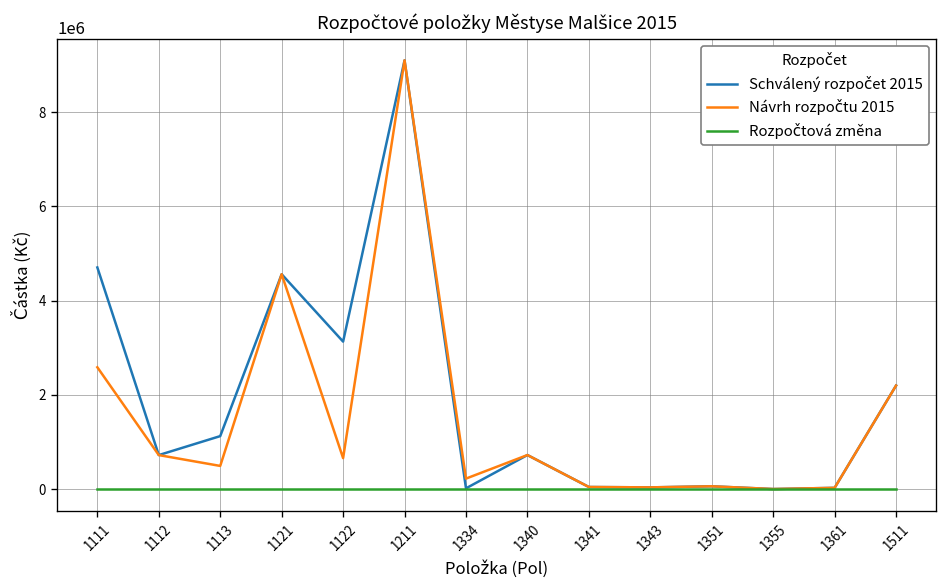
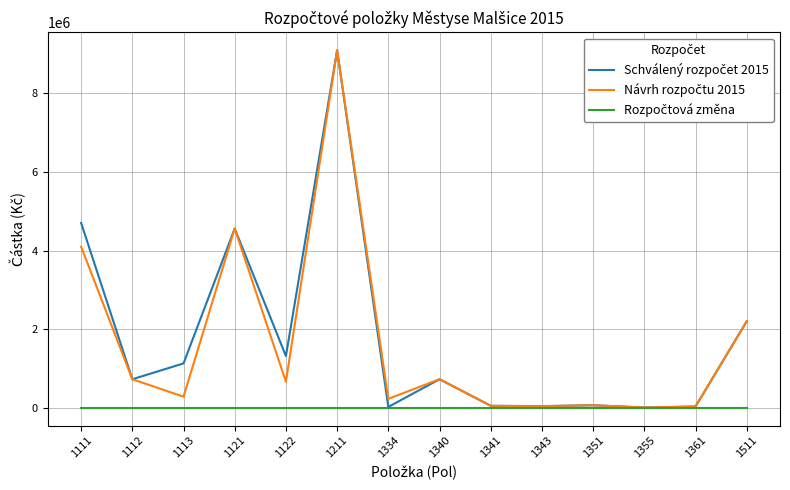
Návrh rozpočtu 2015, 1111: 2600000 -> 4100000
Návrh rozpočtu 2015, 1113: 500000 -> 300000
Schválený rozpočet 2015, 1122: 3100000 -> 1300000
